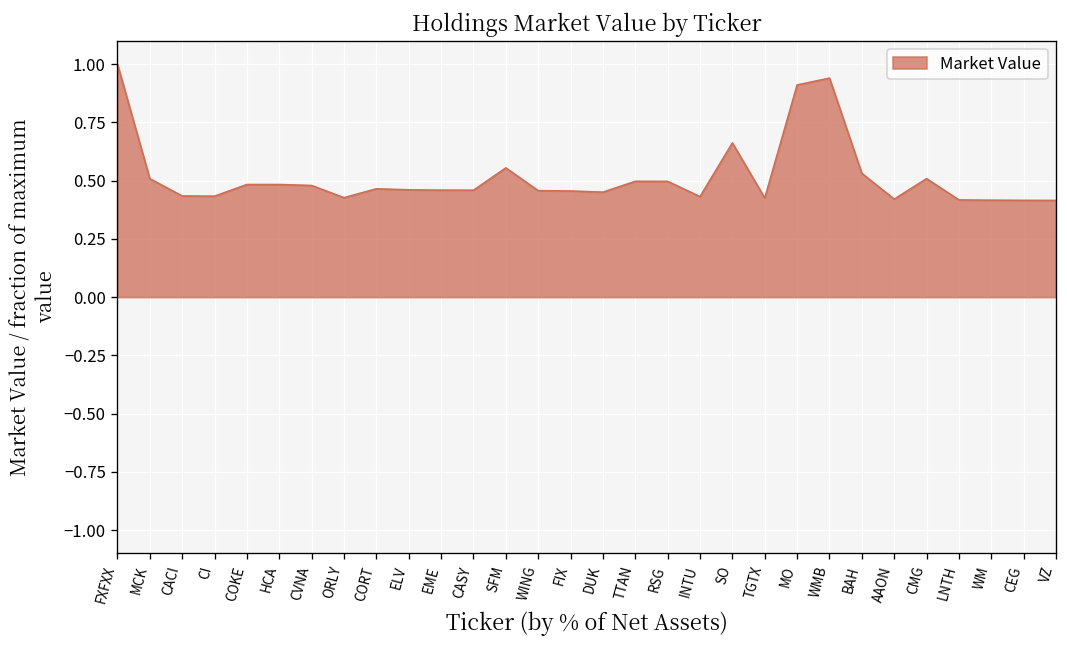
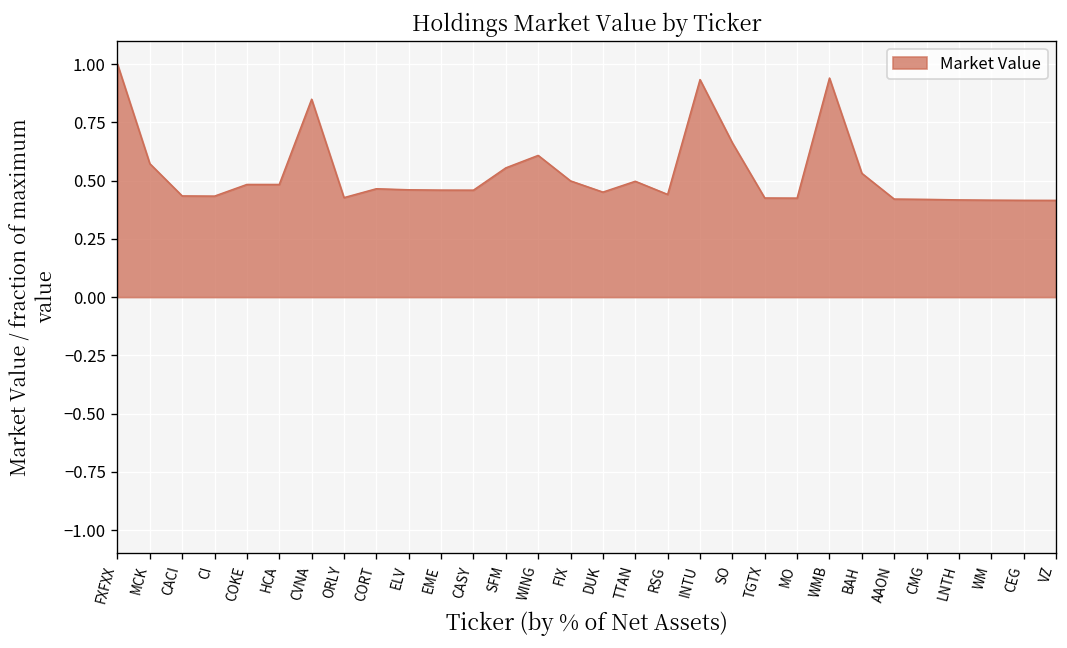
MCK: 0.51 -> 0.57
CVNA: 0.48 -> 0.85
WING: 0.46 -> 0.61
FIX: 0.46 -> 0.50
RSG: 0.50 -> 0.44
INTU: 0.43 -> 0.93
MO: 0.91 -> 0.42
CMG: 0.51 -> 0.42
